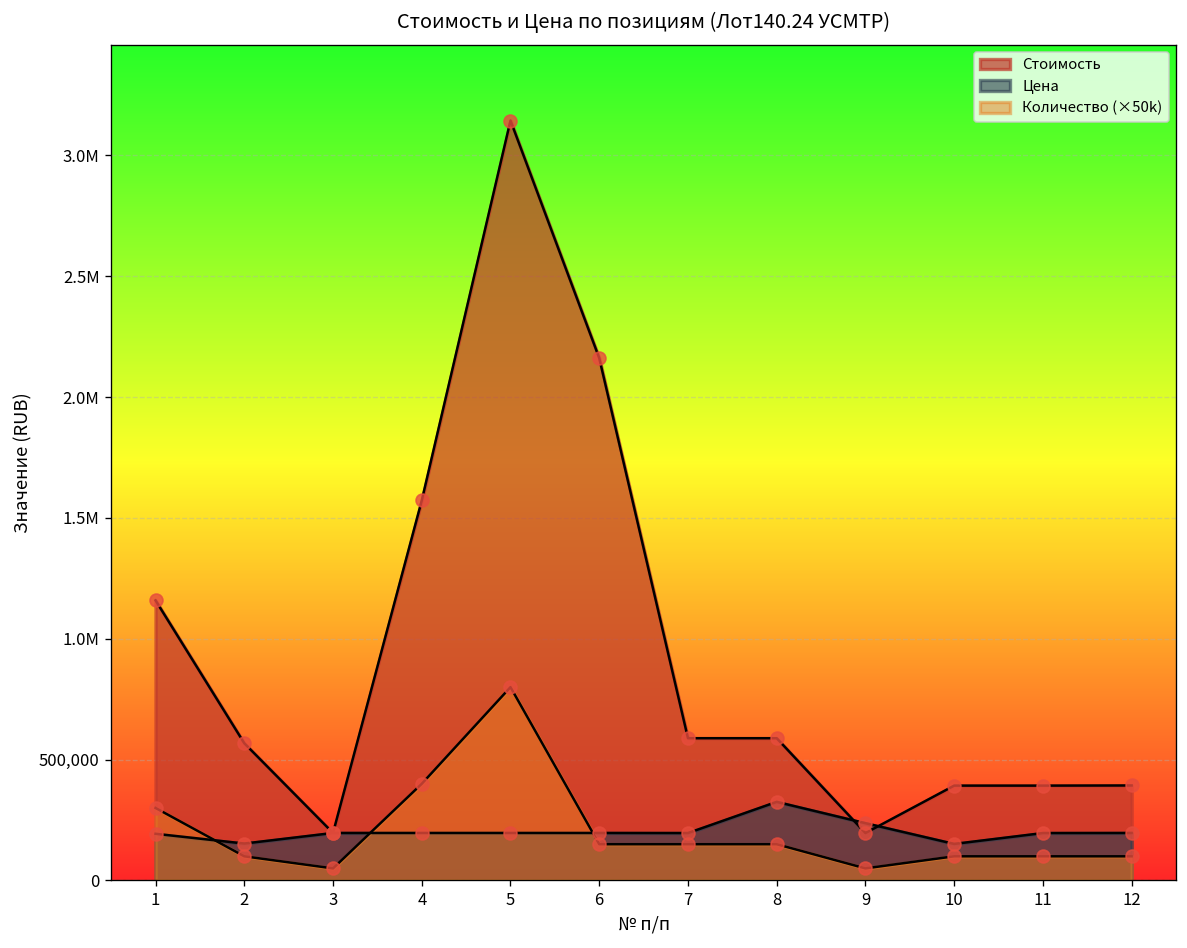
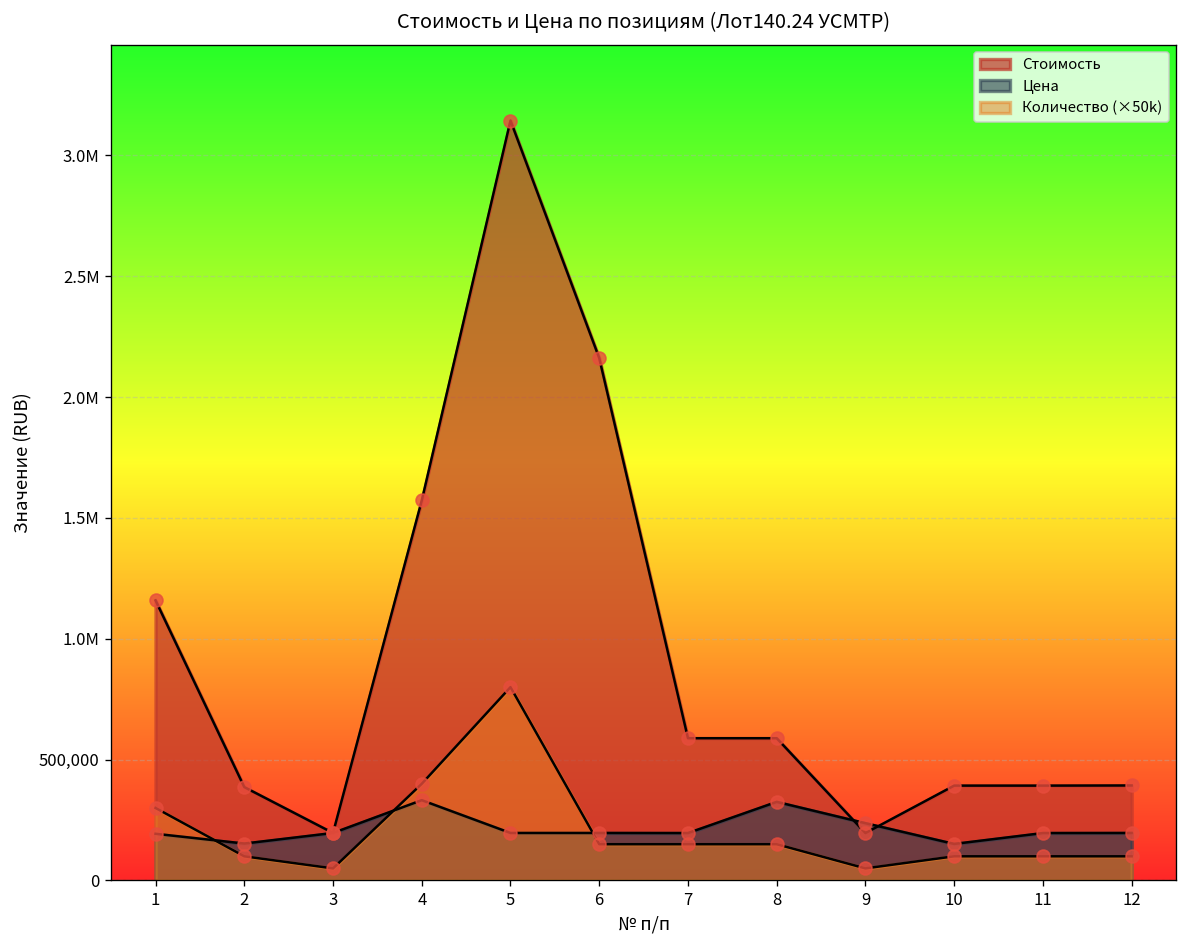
Стоимость, 2: 570,000 -> 390,000
Цена, 4: 200,000 -> 330,000
